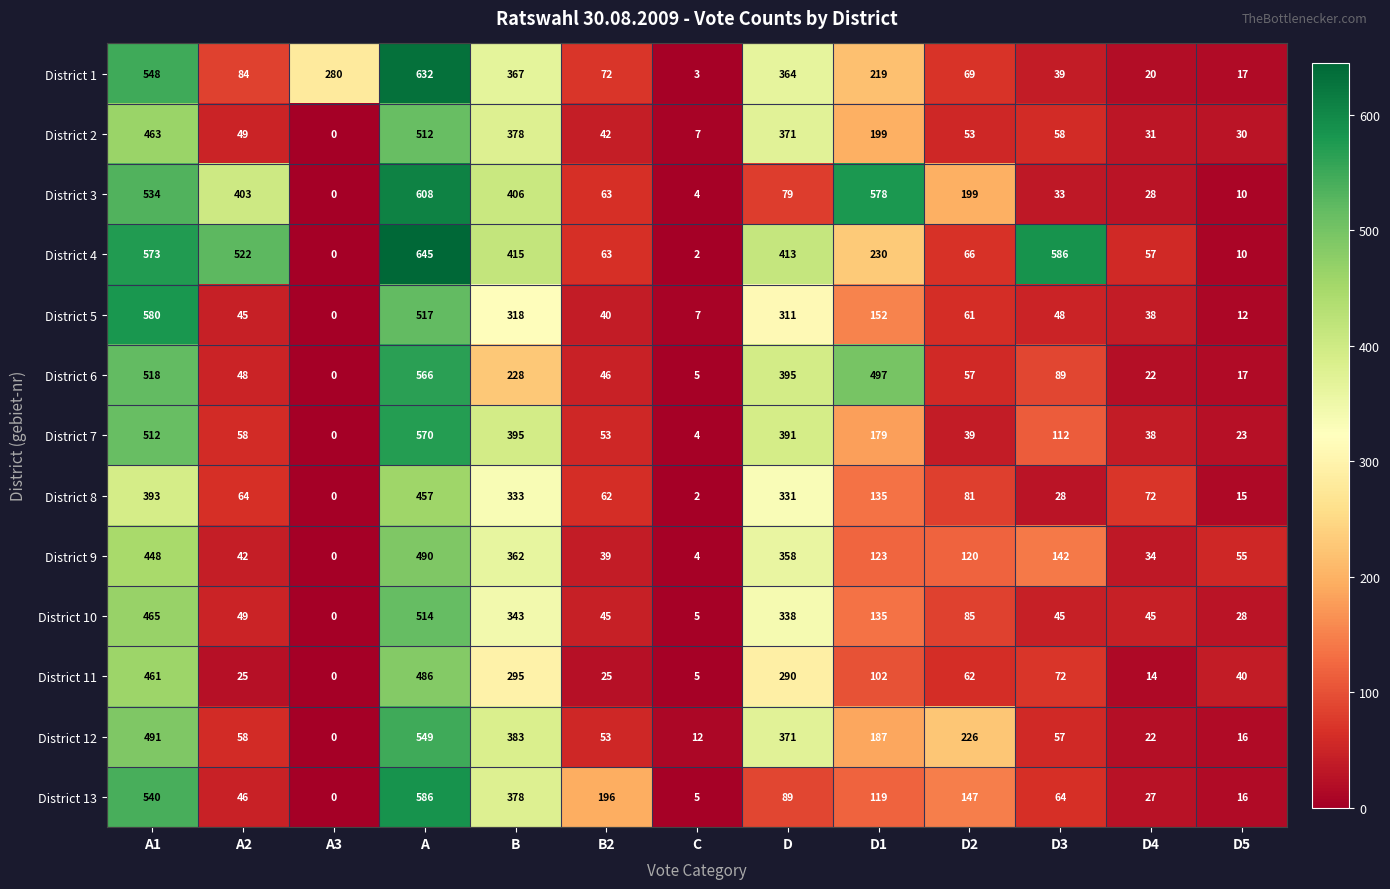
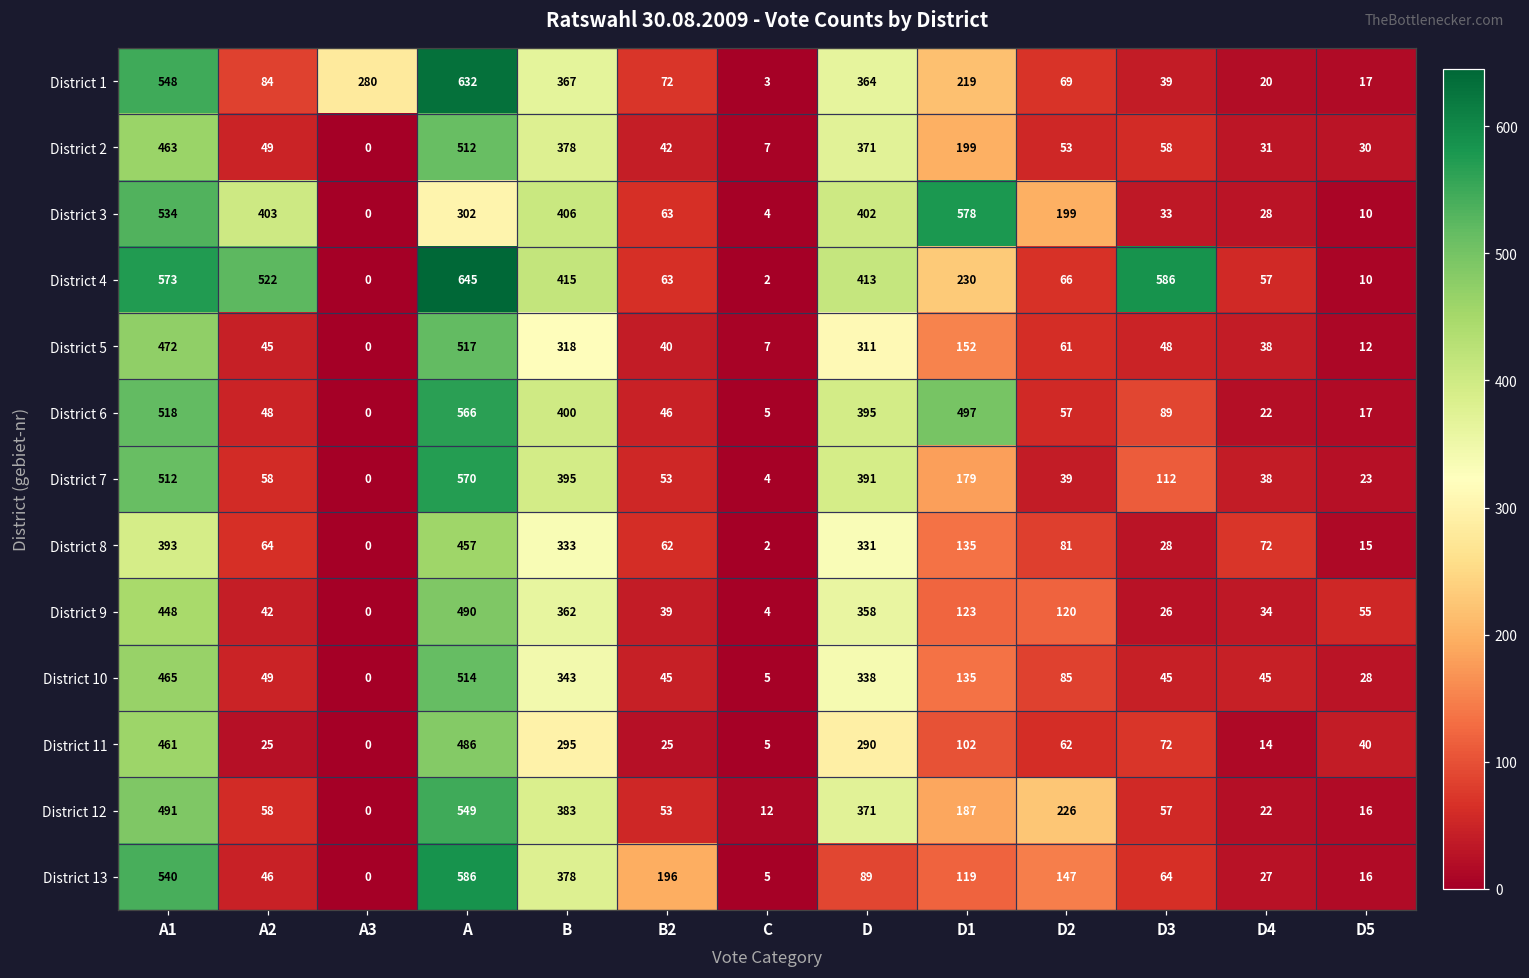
District 3, A: 608 -> 302
District 3, D: 79 -> 402
District 5, A1: 580 -> 472
District 6, B: 228 -> 400
District 9, D3: 142 -> 26
